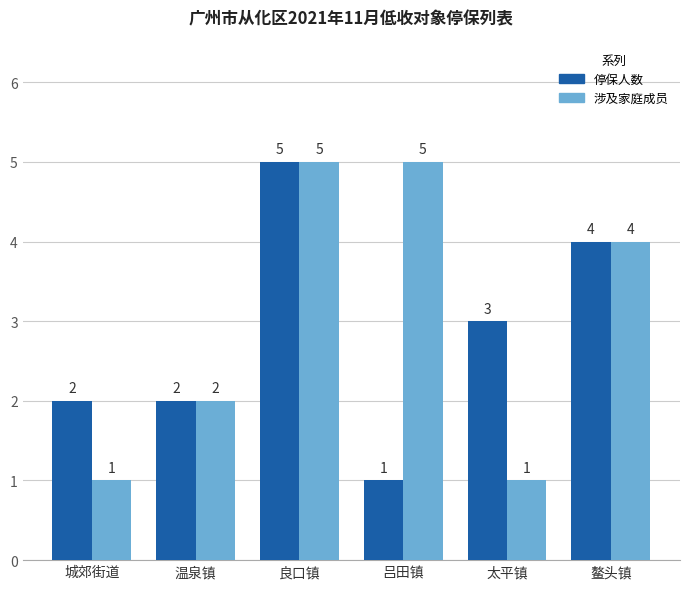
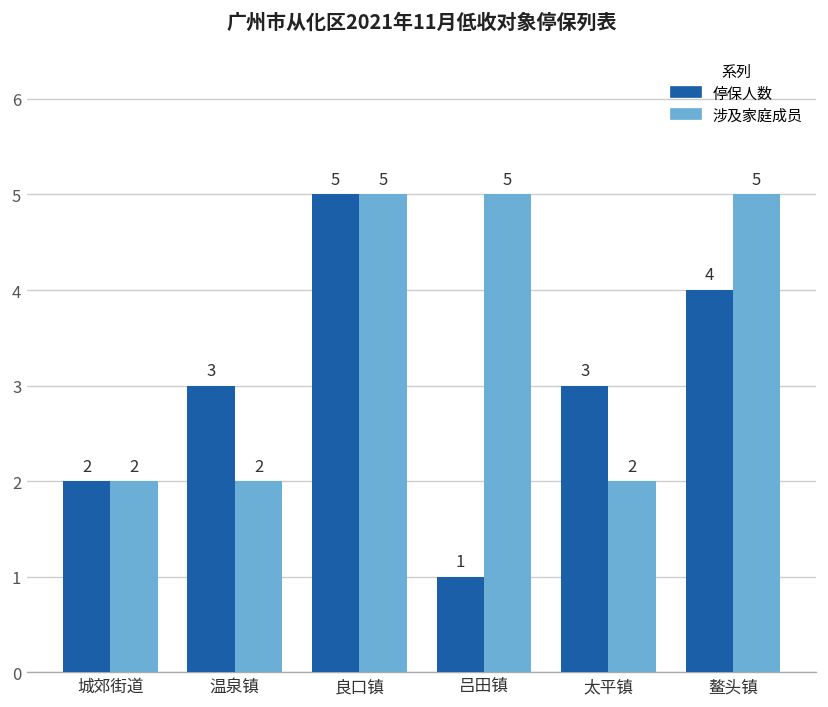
涉及家庭成员, 城郊街道: 1 -> 2
停保人数, 温泉镇: 2 -> 3
涉及家庭成员, 太平镇: 1 -> 2
涉及家庭成员, 鳌头镇: 4 -> 5
